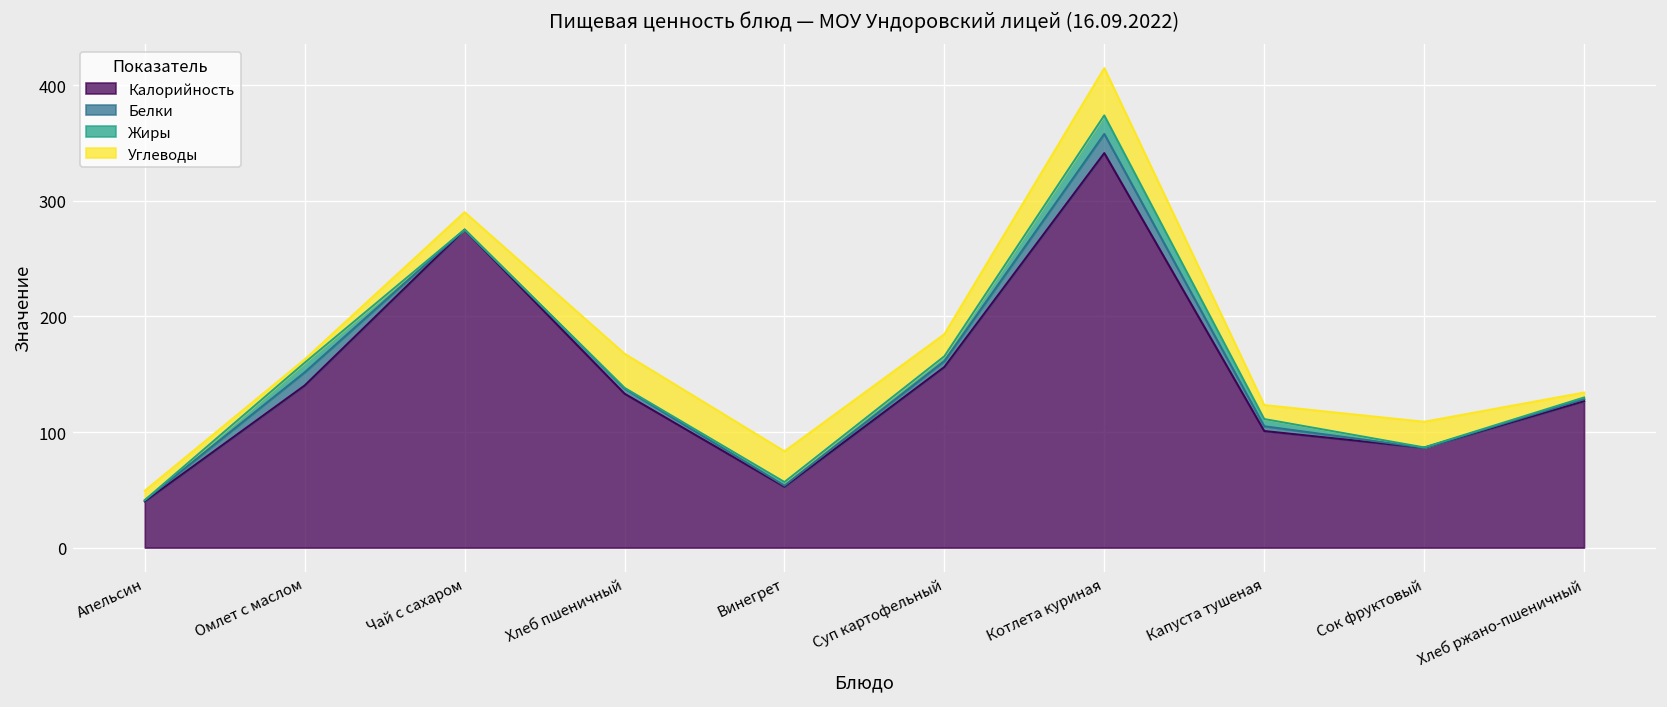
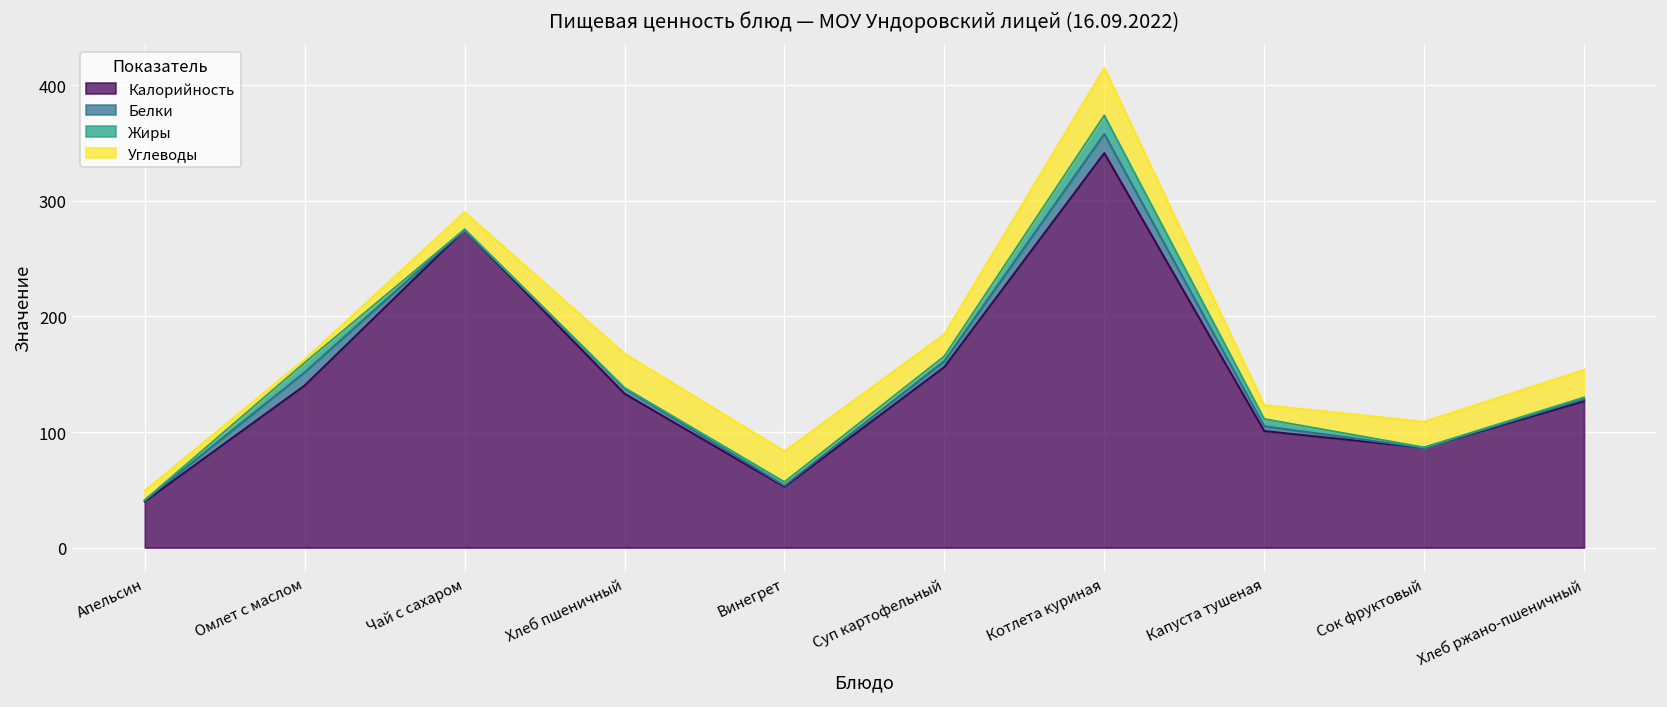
Углеводы, Хлеб ржано-пшеничный: 0 -> 20
